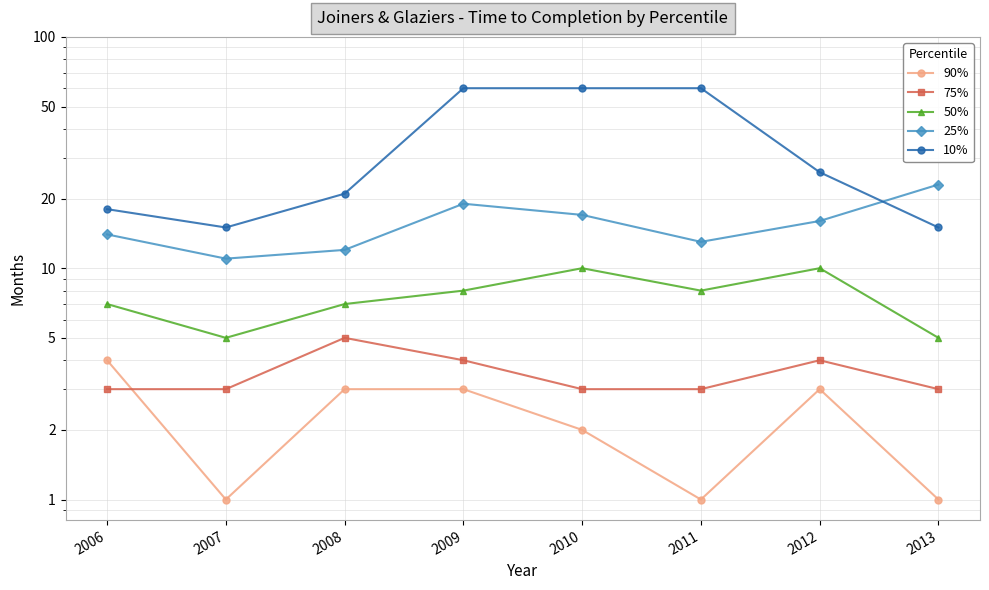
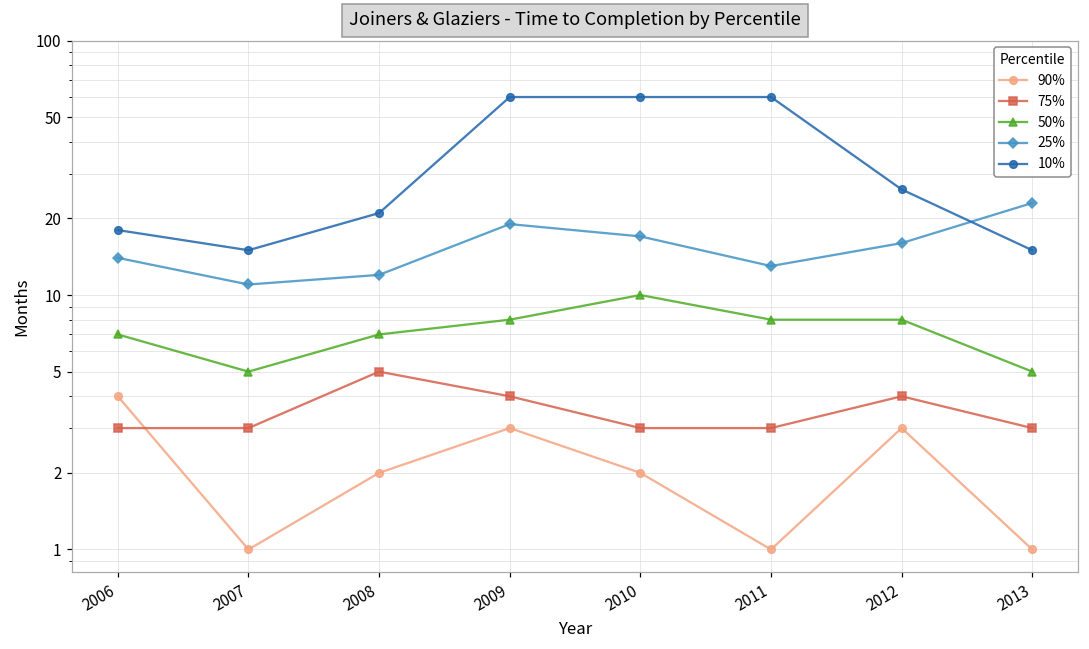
90%, 2008: 3 -> 2
50%, 2012: 10 -> 8
